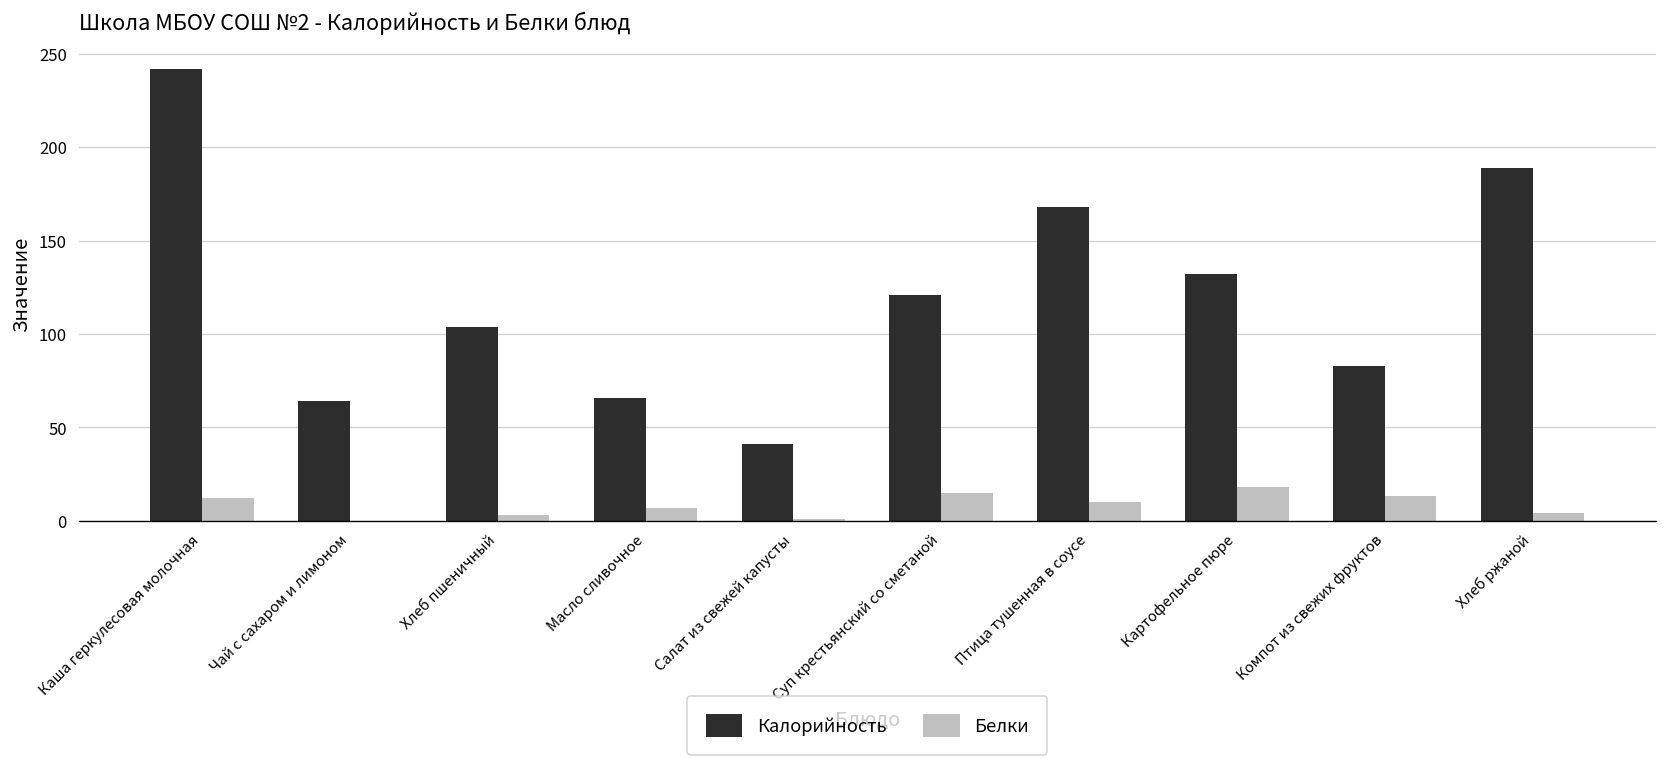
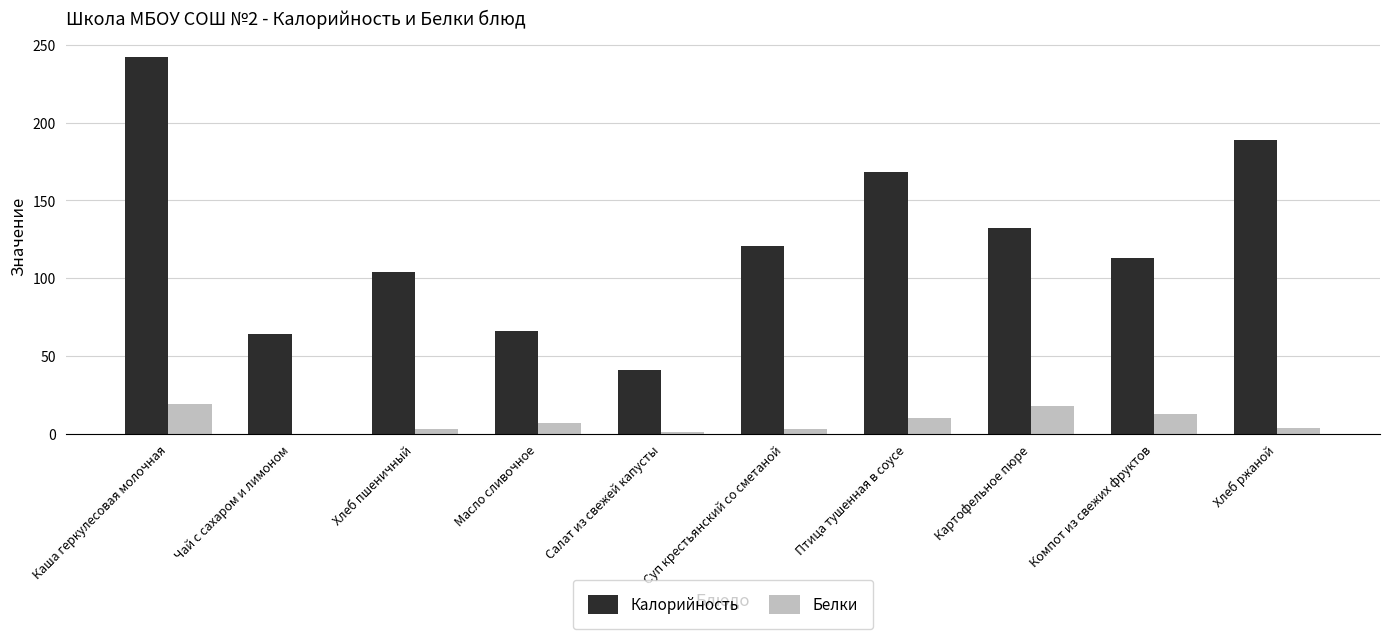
Белки, Каша геркулесовая молочная: 12 -> 19
Белки, Суп крестьянский со сметаной: 15 -> 3
Калорийность, Компот из свежих фруктов: 83 -> 113
